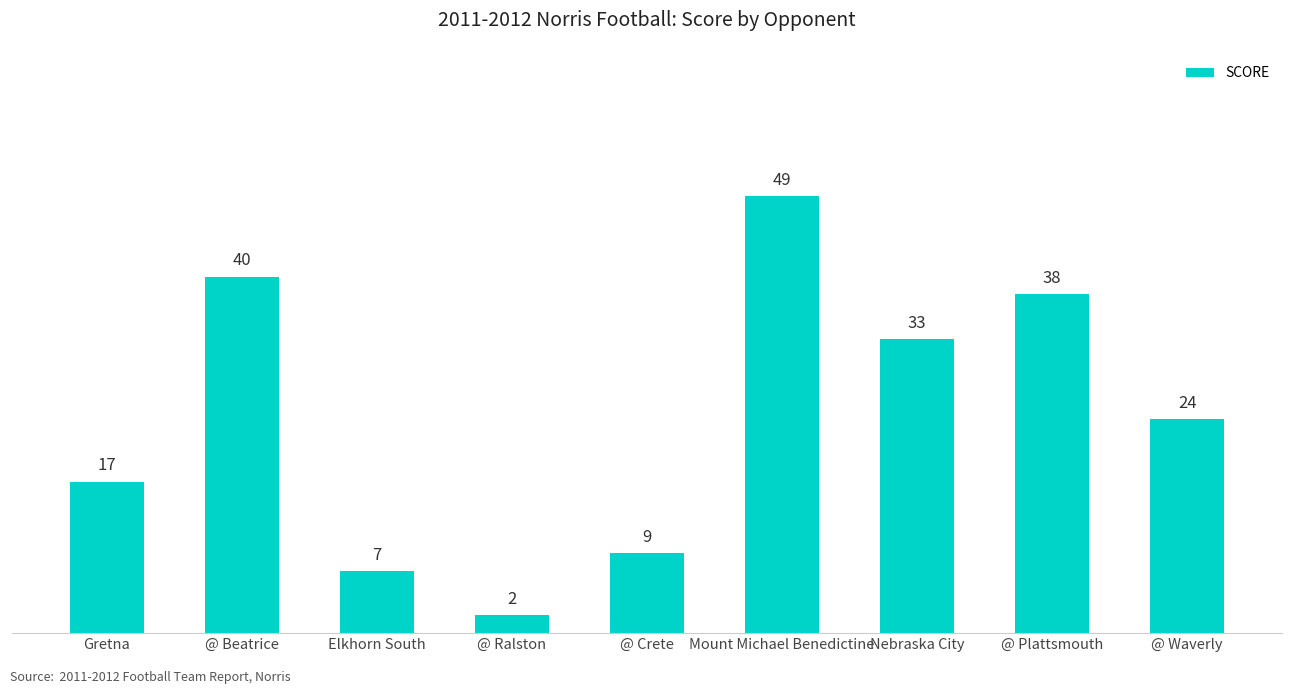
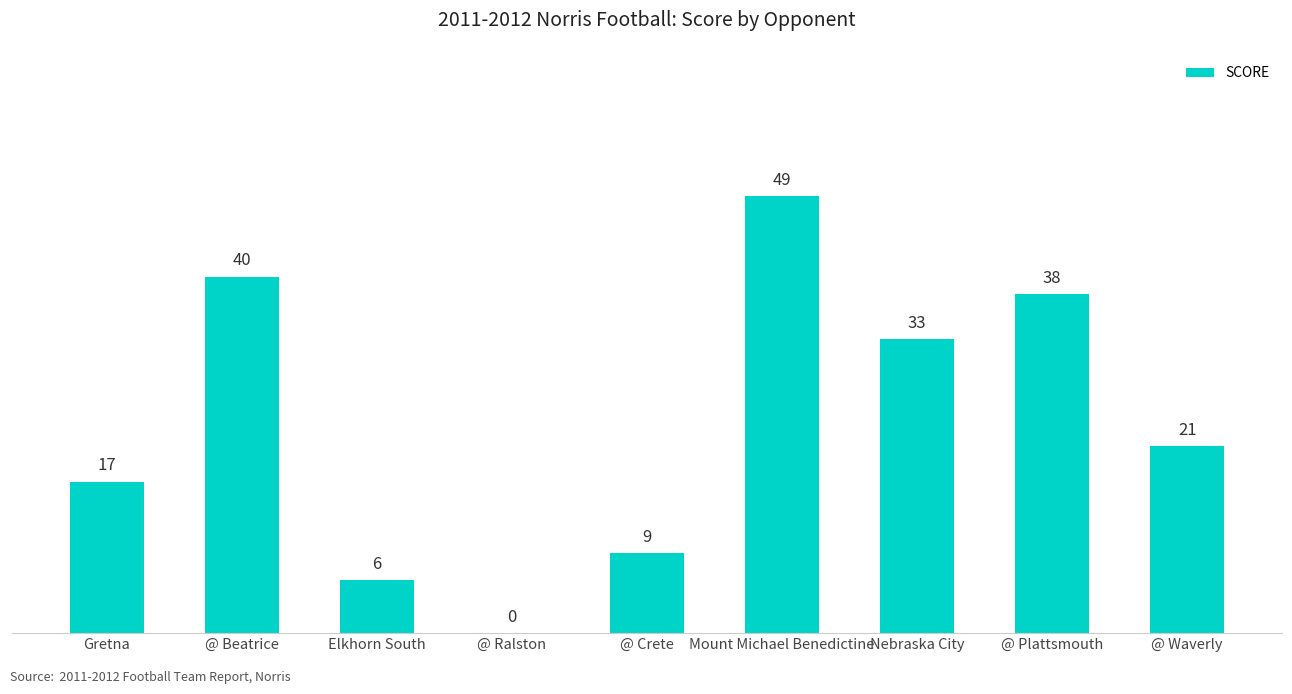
Elkhorn South: 7 -> 6
@ Ralston: 2 -> 0
@ Waverly: 24 -> 21
